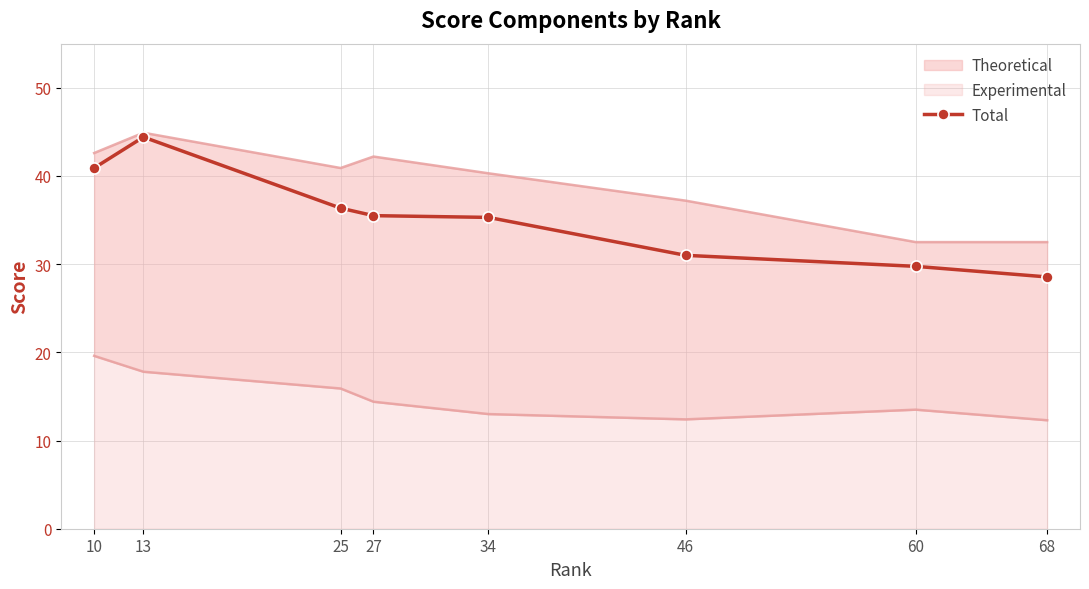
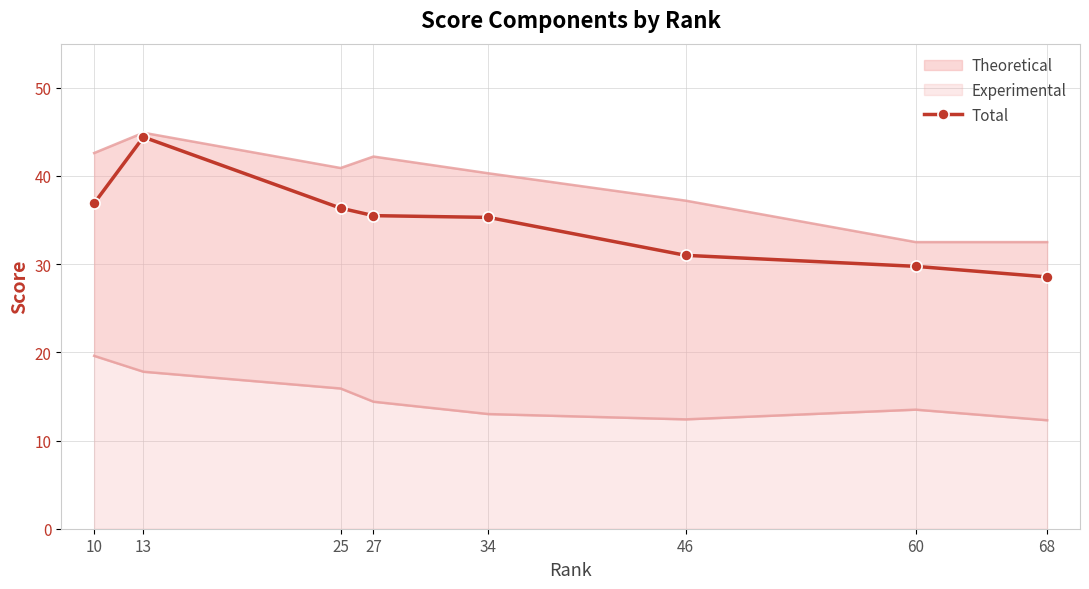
Total, 10: 41 -> 37
